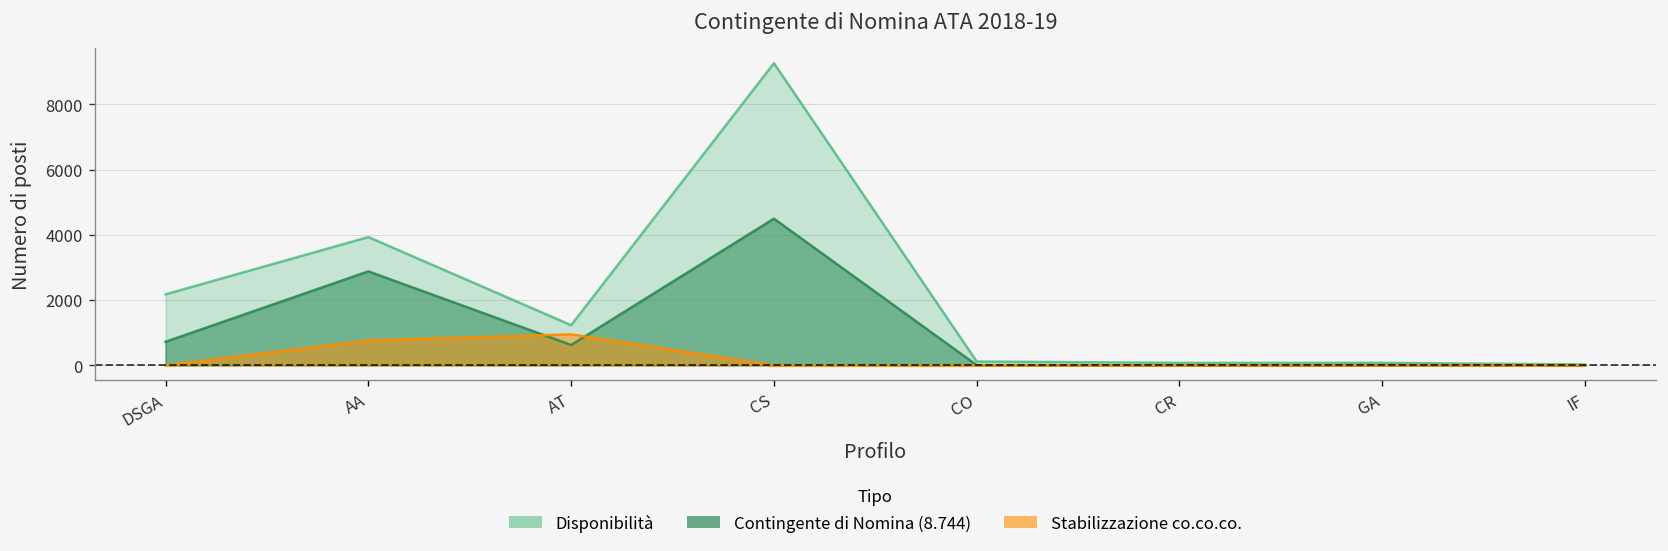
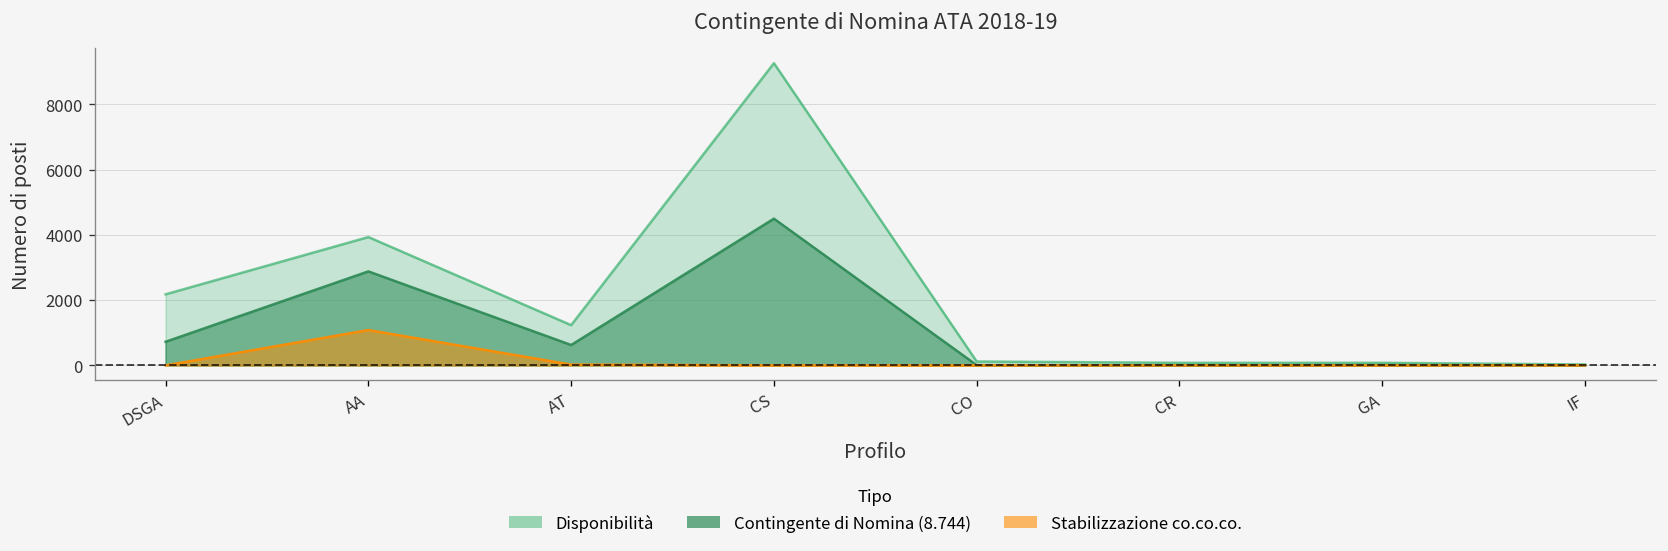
Stabilizzazione co.co.co., AA: 800 -> 1100
Stabilizzazione co.co.co., AT: 1000 -> 0
